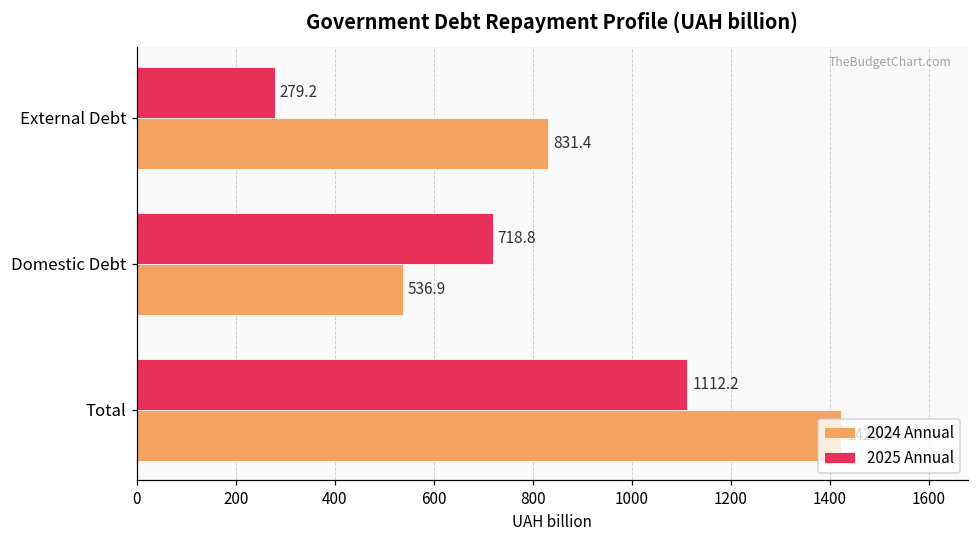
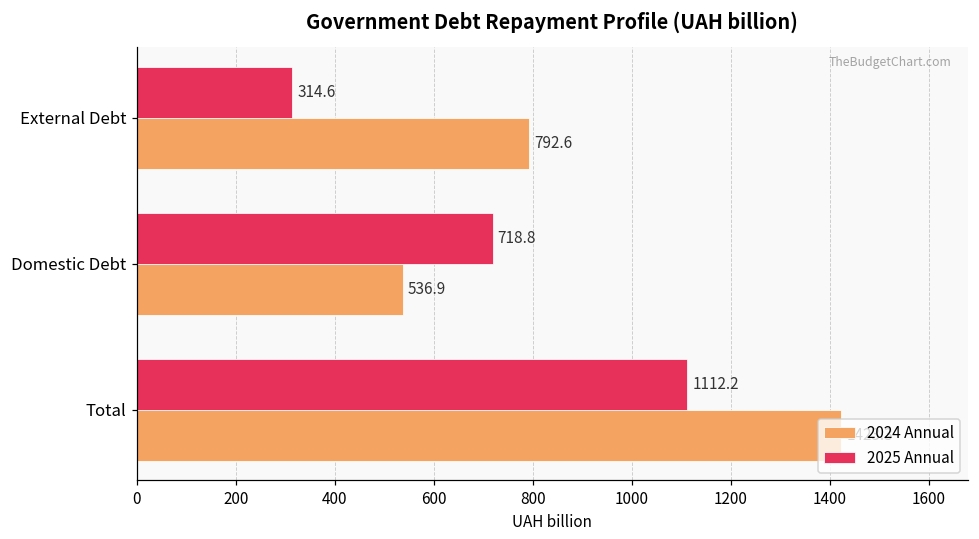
2025 Annual, External Debt: 279.2 -> 314.6
2024 Annual, External Debt: 831.4 -> 792.6
